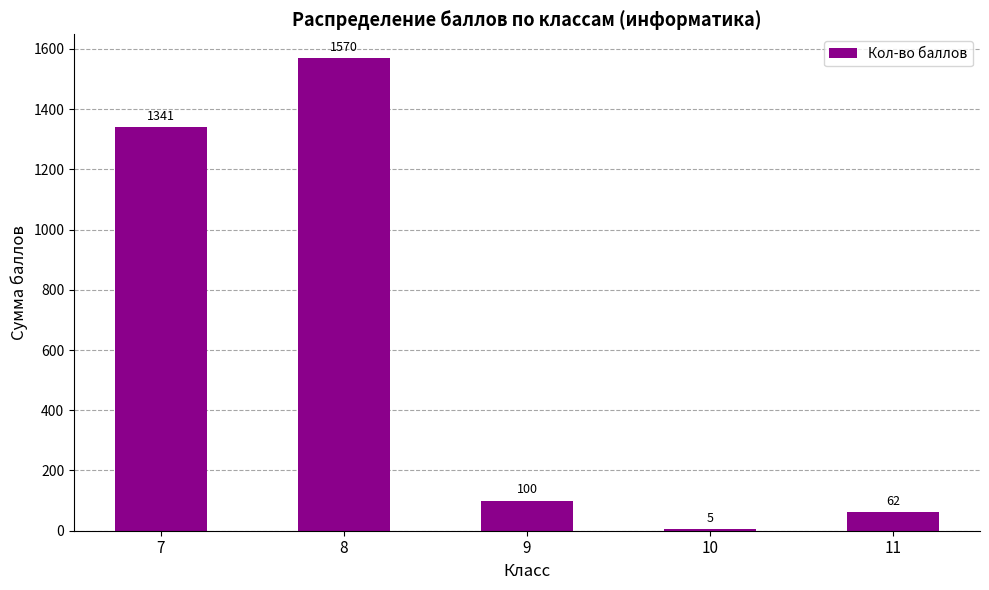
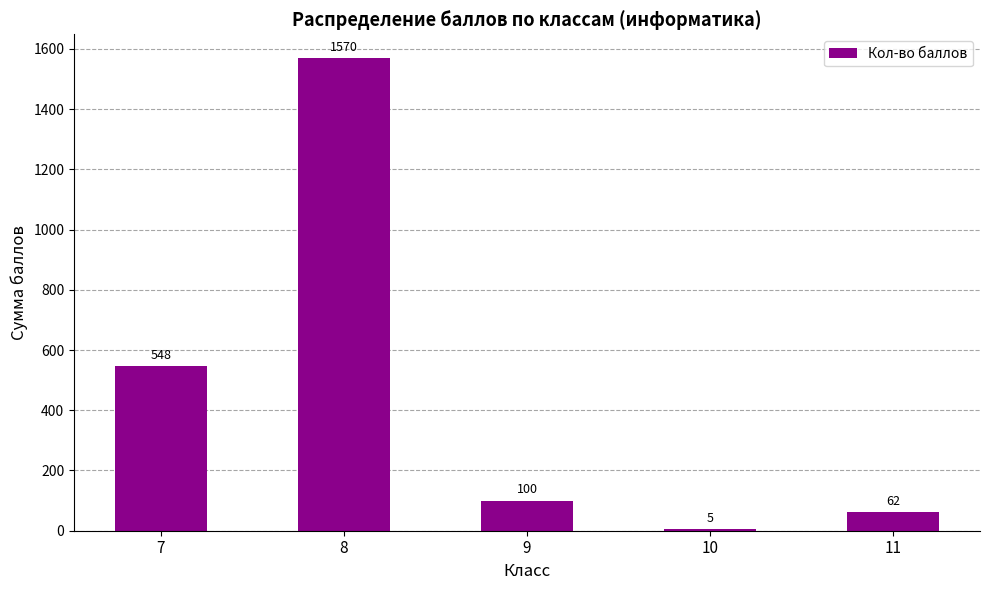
7: 1341 -> 548
